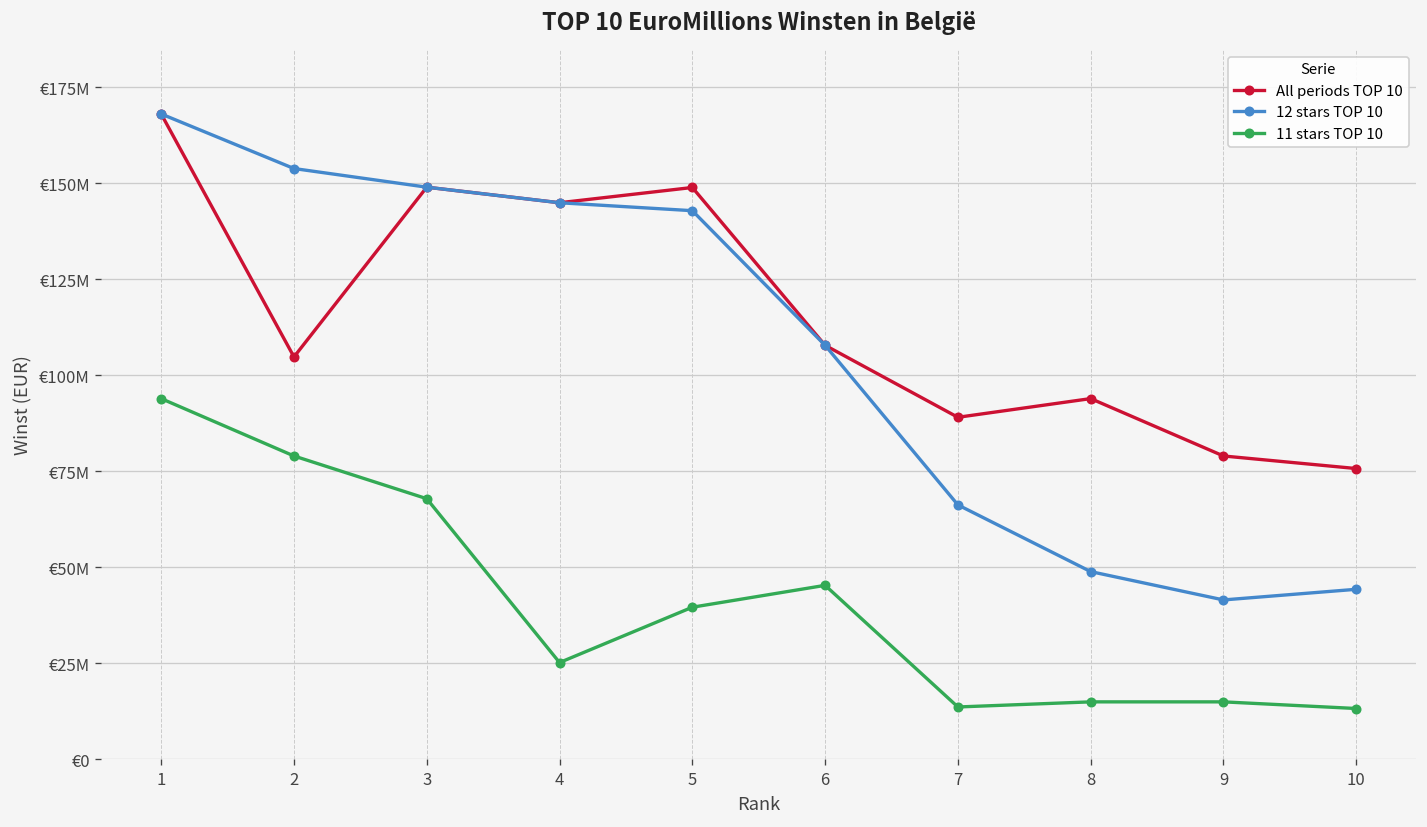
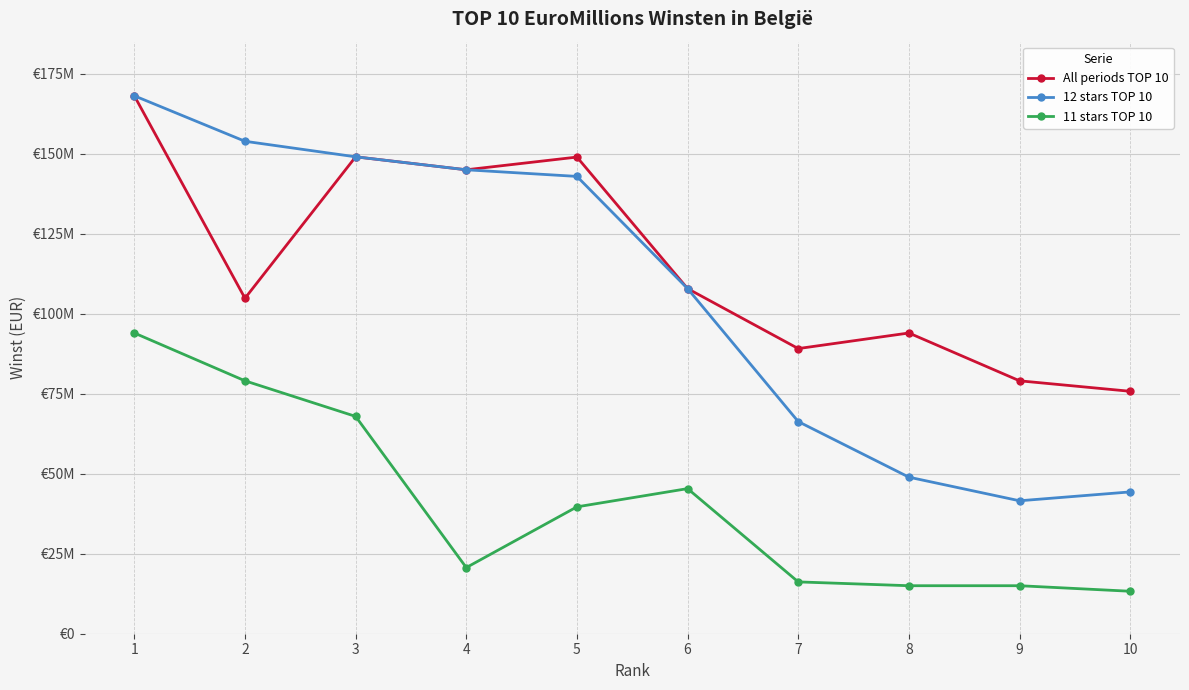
11 stars TOP 10, 4: €25000000 -> €21000000
11 stars TOP 10, 7: €14000000 -> €16000000
